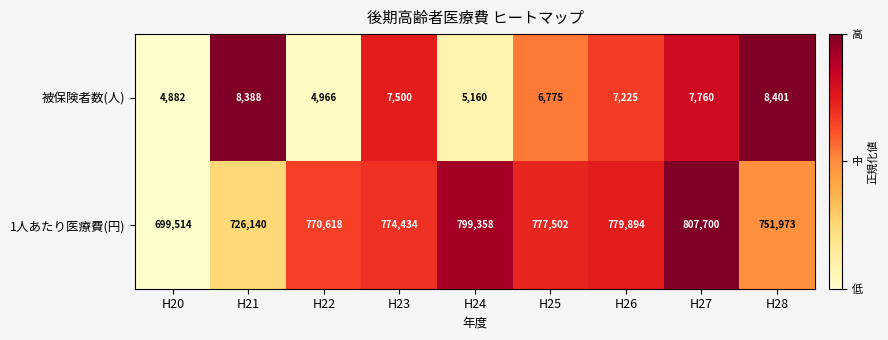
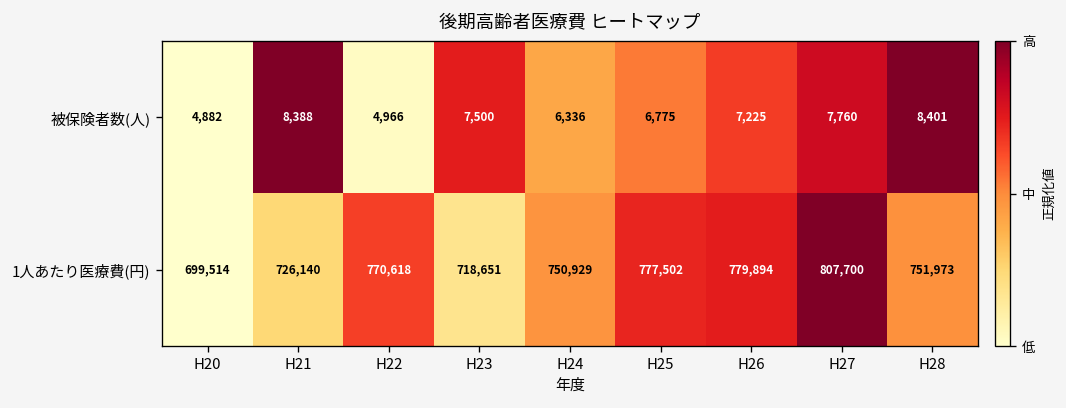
被保険者数(人), H24: 5,160 -> 6,336
1人あたり医療費(円), H23: 774,434 -> 718,651
1人あたり医療費(円), H24: 799,358 -> 750,929
